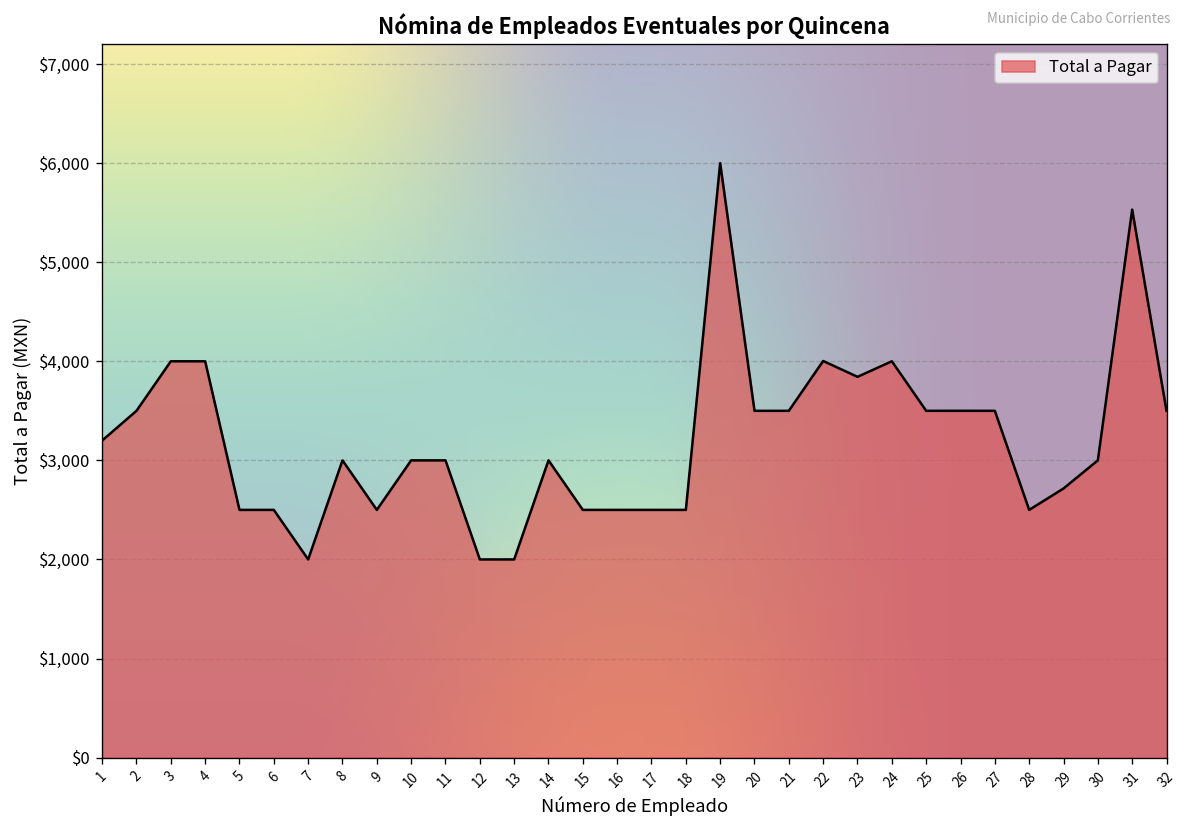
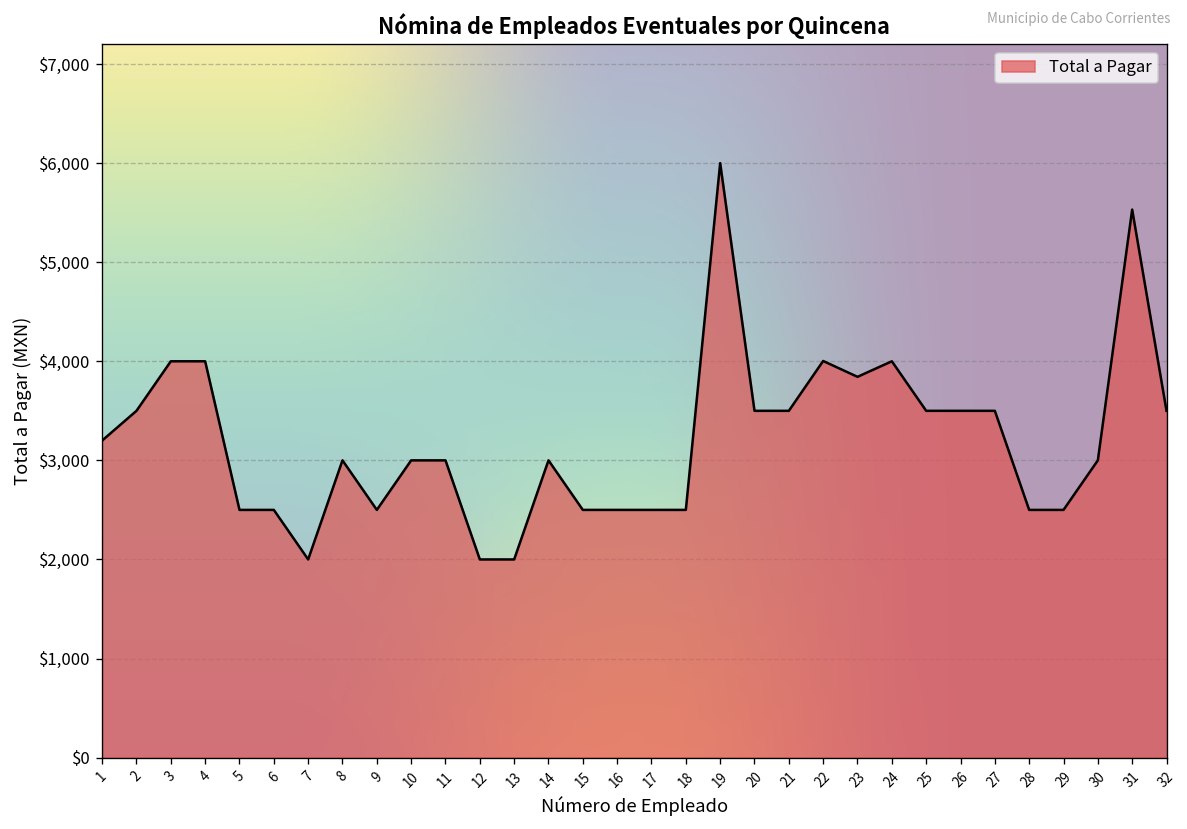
29: $2,700 -> $2,500
